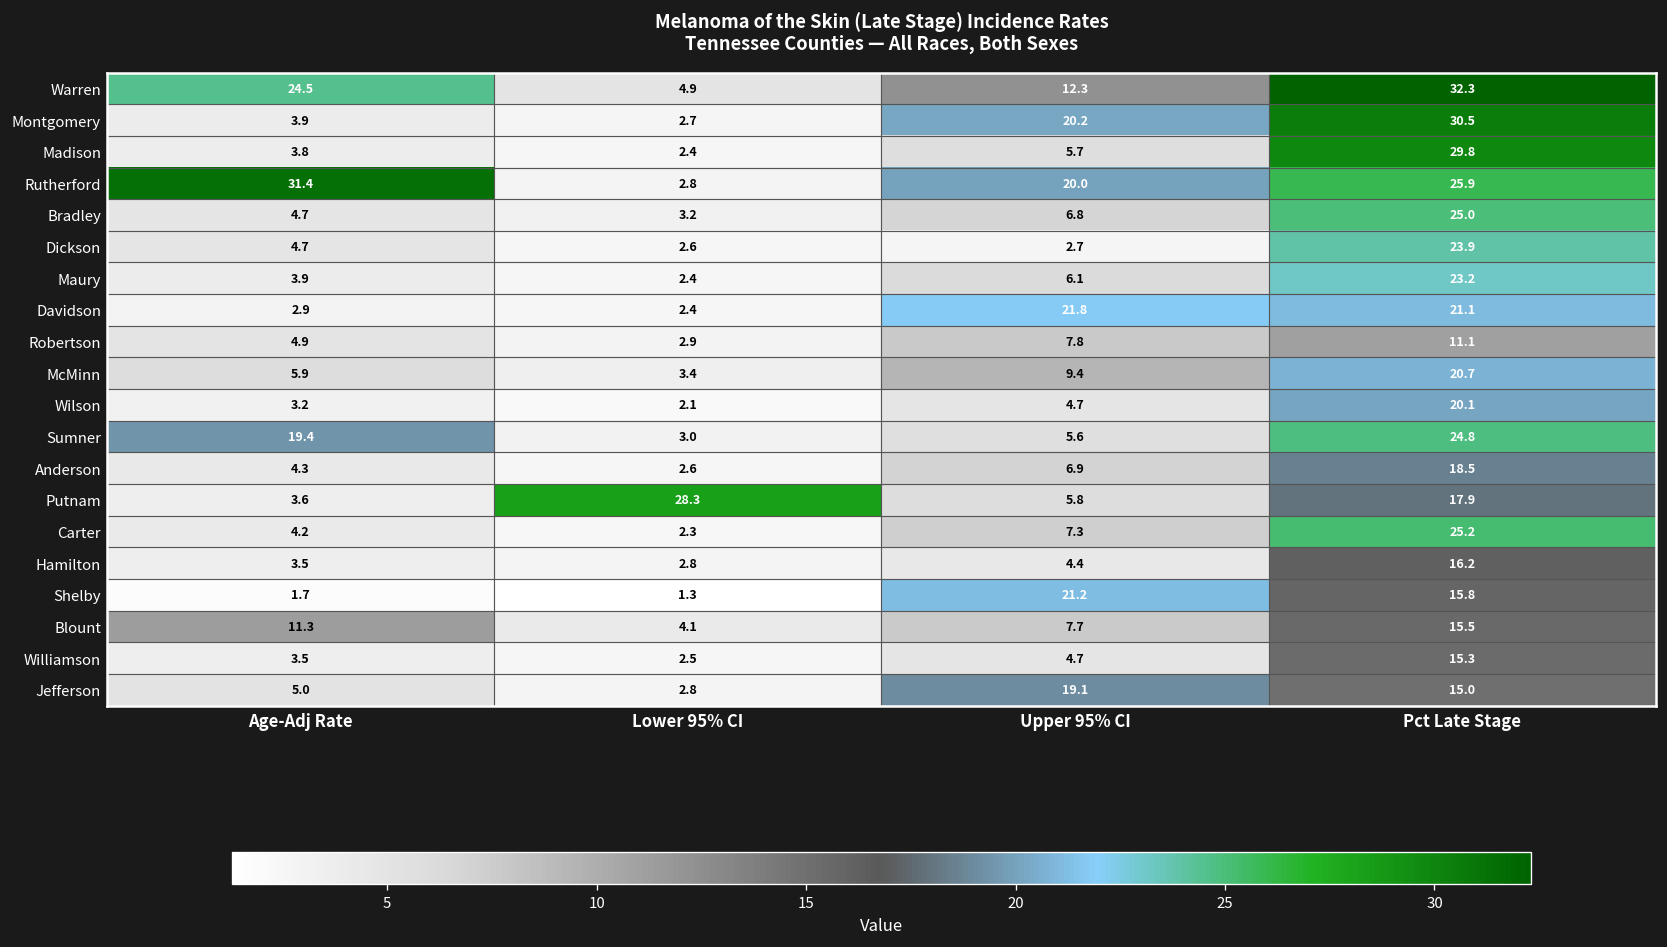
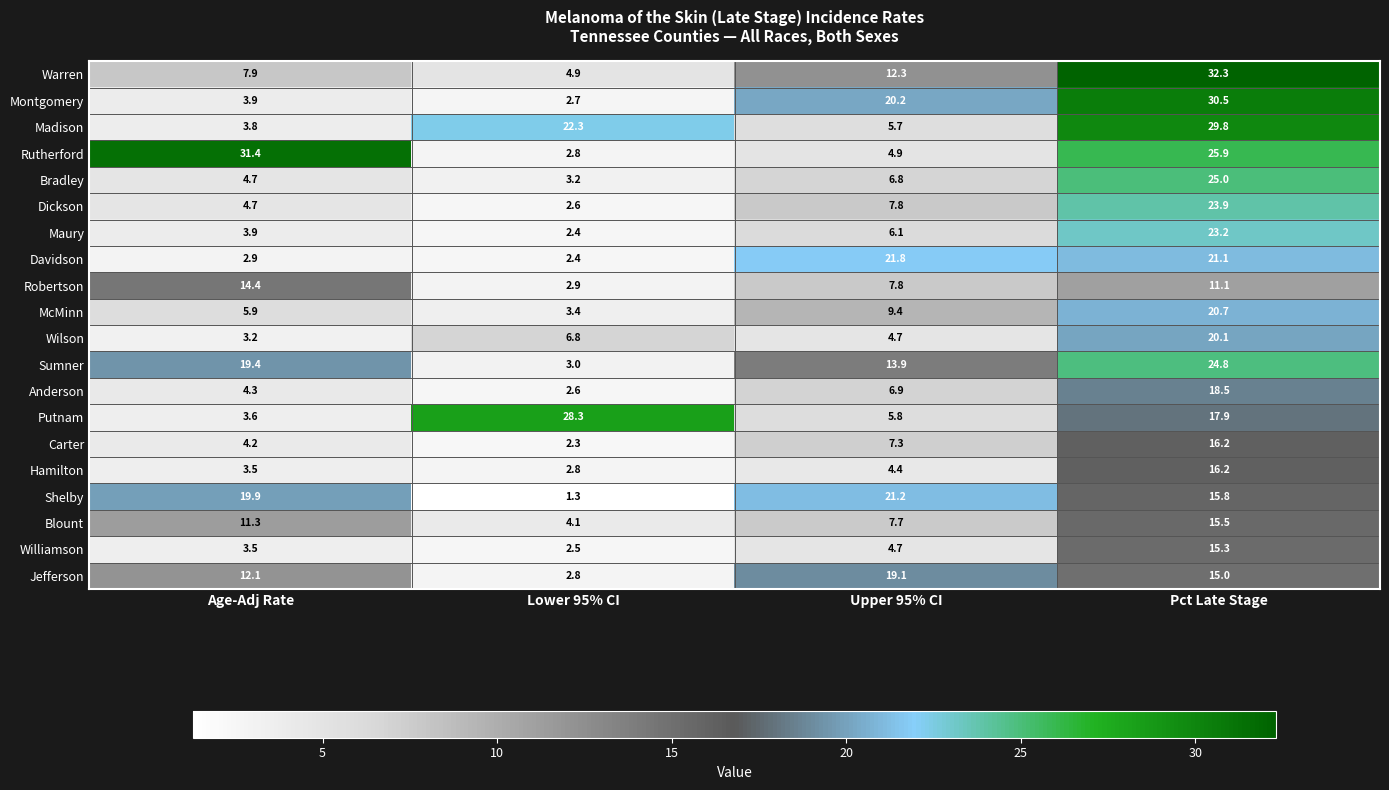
Warren, Age-Adj Rate: 24.5 -> 7.9
Madison, Lower 95% CI: 2.4 -> 22.3
Rutherford, Upper 95% CI: 20.0 -> 4.9
Dickson, Upper 95% CI: 2.7 -> 7.8
Robertson, Age-Adj Rate: 4.9 -> 14.4
Wilson, Lower 95% CI: 2.1 -> 6.8
Sumner, Upper 95% CI: 5.6 -> 13.9
Carter, Pct Late Stage: 25.2 -> 16.2
Shelby, Age-Adj Rate: 1.7 -> 19.9
Jefferson, Age-Adj Rate: 5.0 -> 12.1
